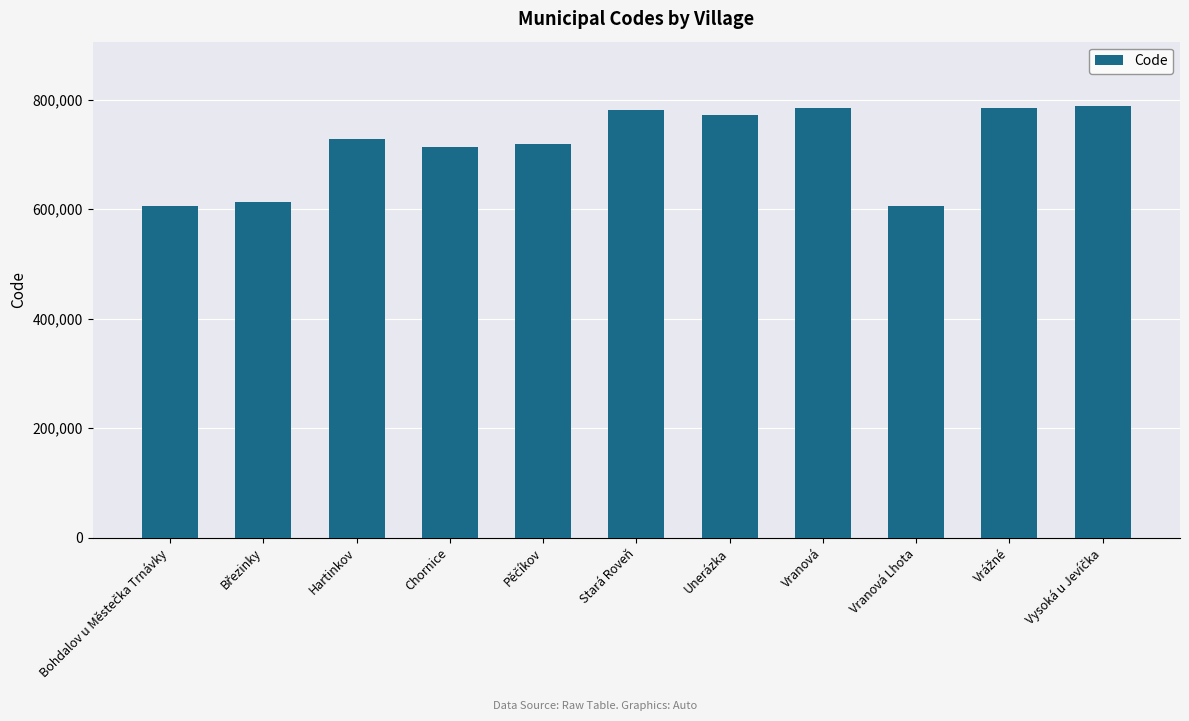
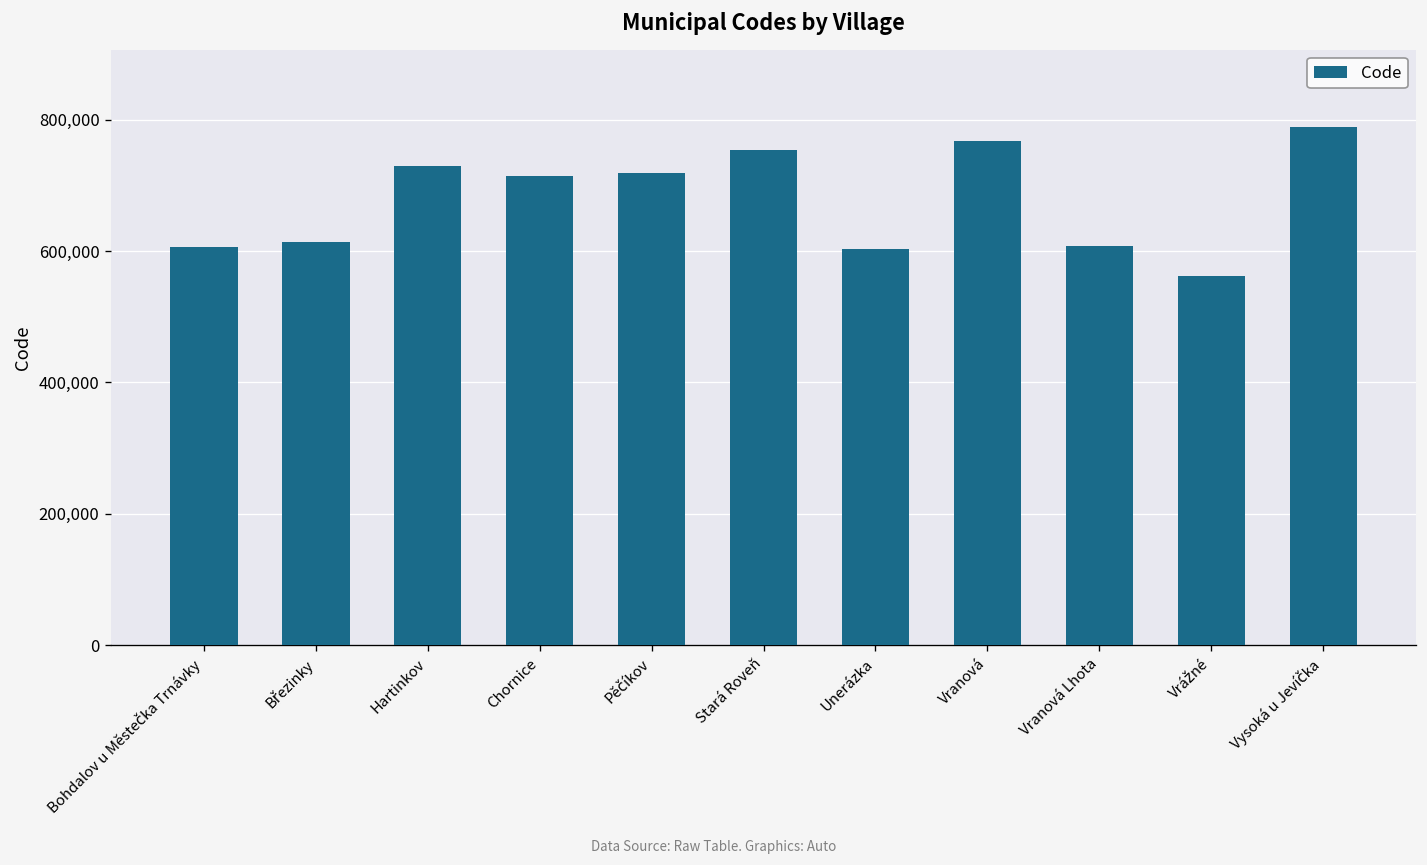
Stará Roveň: 780,000 -> 750,000
Unerázka: 770,000 -> 600,000
Vranová: 790,000 -> 770,000
Vrážné: 790,000 -> 560,000
